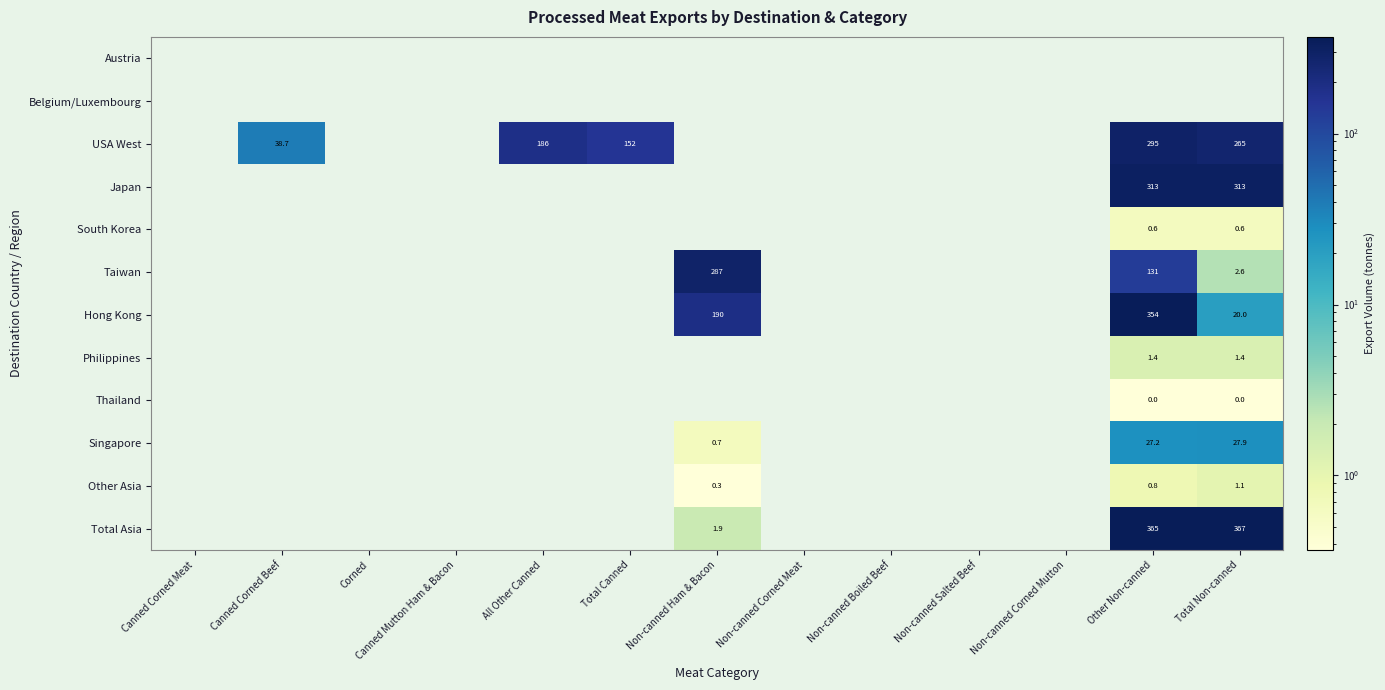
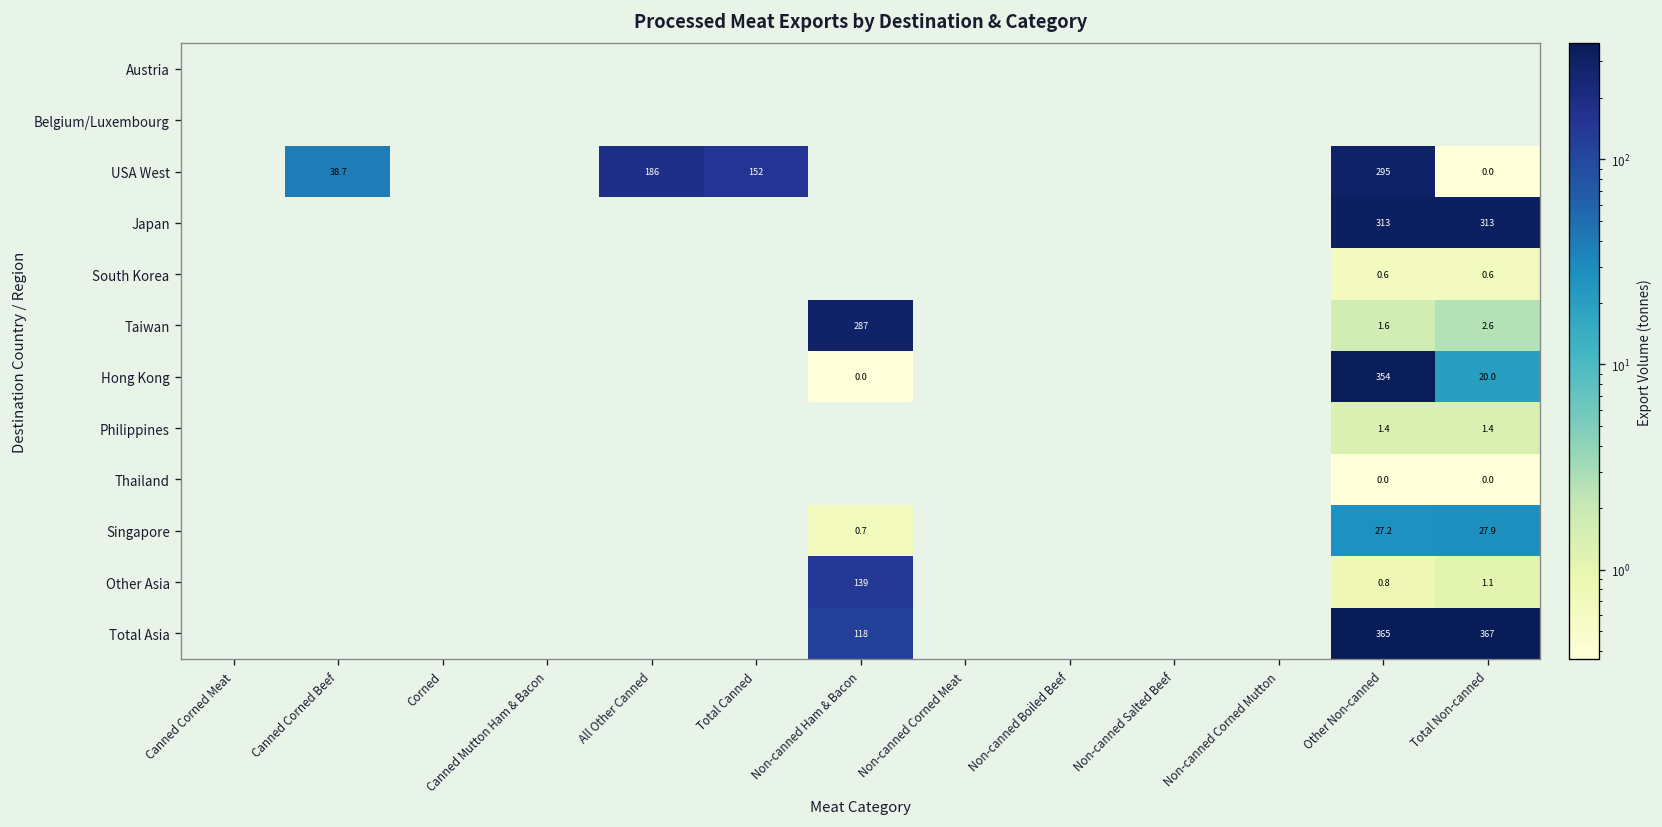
USA West, Total Non-canned: 265 -> 0.0
Taiwan, Other Non-canned: 131 -> 1.6
Hong Kong, Non-canned Ham & Bacon: 190 -> 0.0
Other Asia, Non-canned Ham & Bacon: 0.3 -> 139
Total Asia, Non-canned Ham & Bacon: 1.9 -> 118
